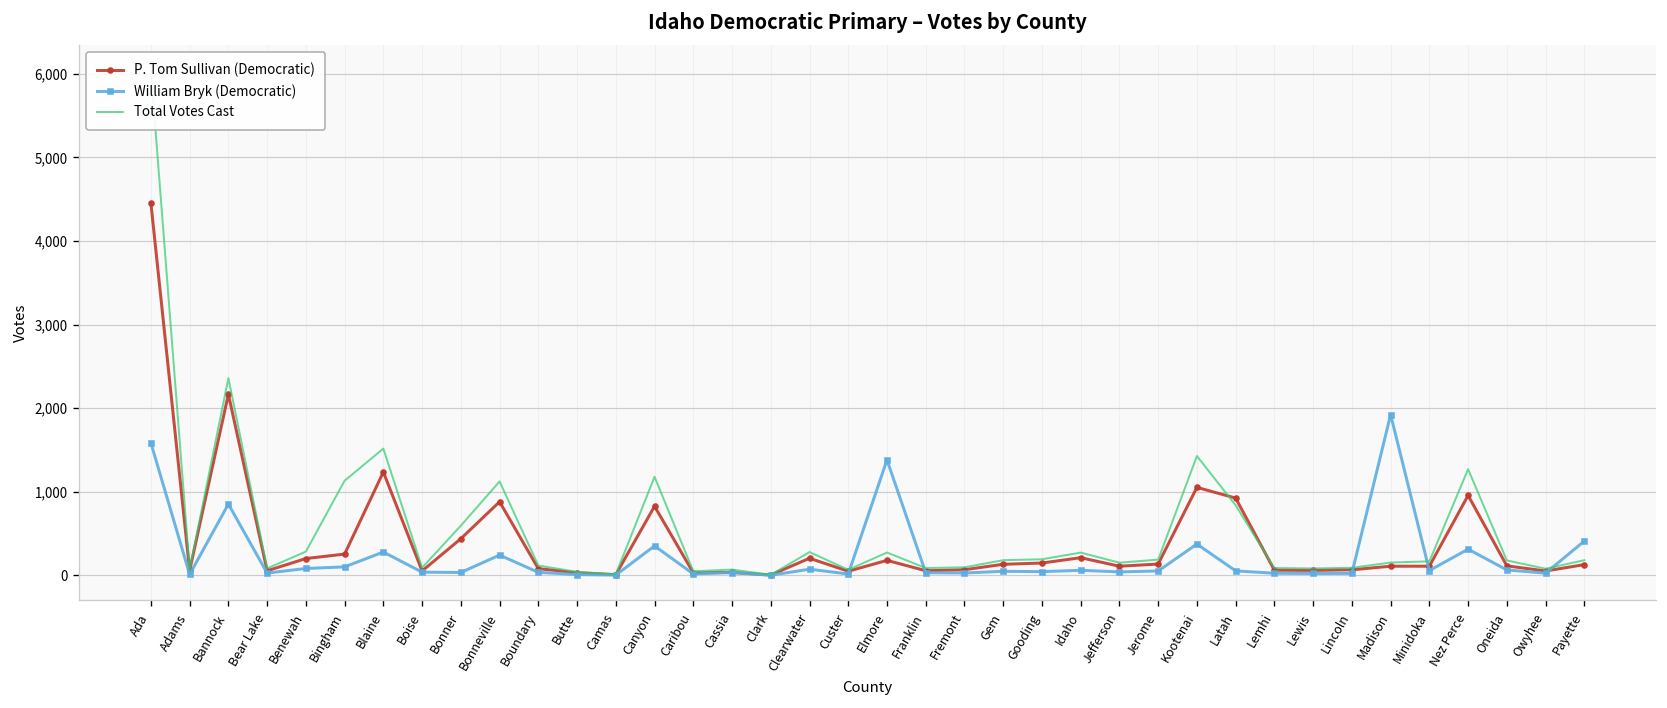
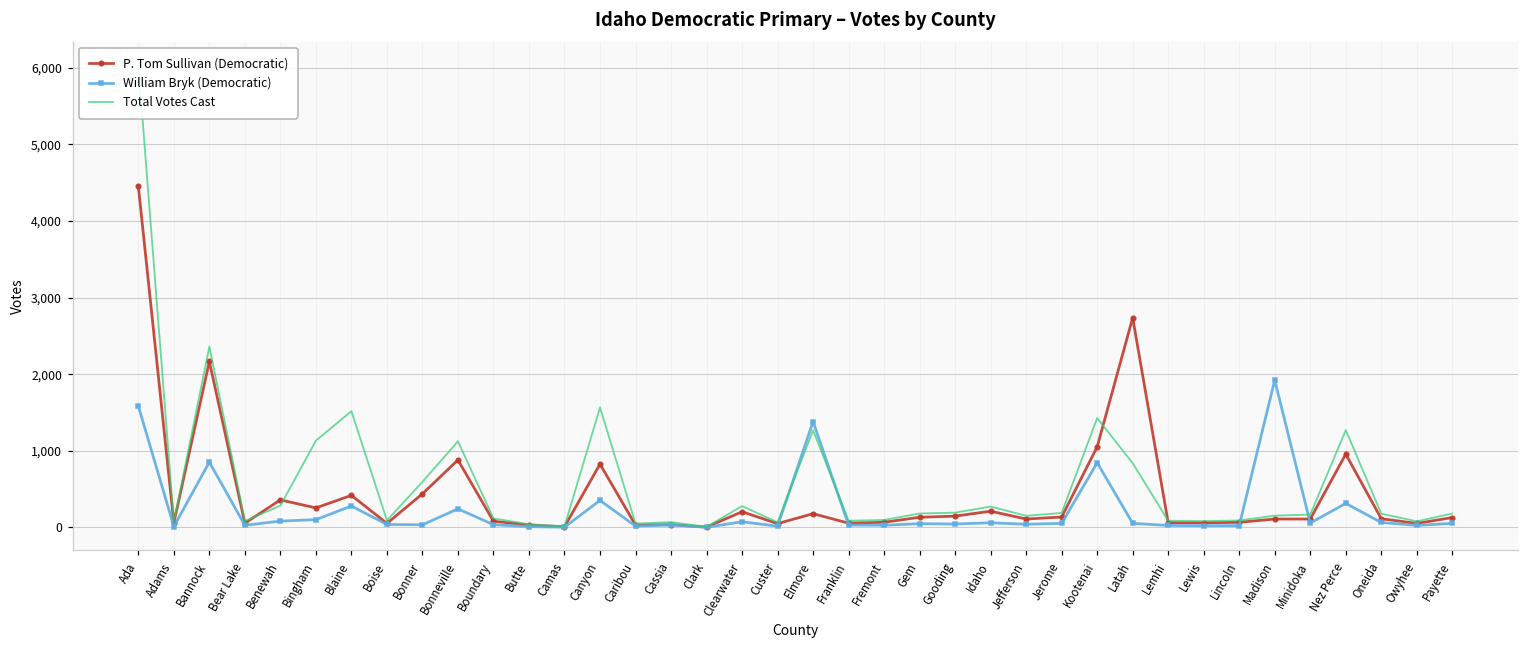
P. Tom Sullivan (Democratic), Benewah: 200 -> 400
P. Tom Sullivan (Democratic), Blaine: 1,200 -> 400
Total Votes Cast, Canyon: 1,200 -> 1,600
Total Votes Cast, Elmore: 300 -> 1,300
William Bryk (Democratic), Kootenai: 400 -> 800
P. Tom Sullivan (Democratic), Latah: 900 -> 2,700
William Bryk (Democratic), Payette: 400 -> 100
